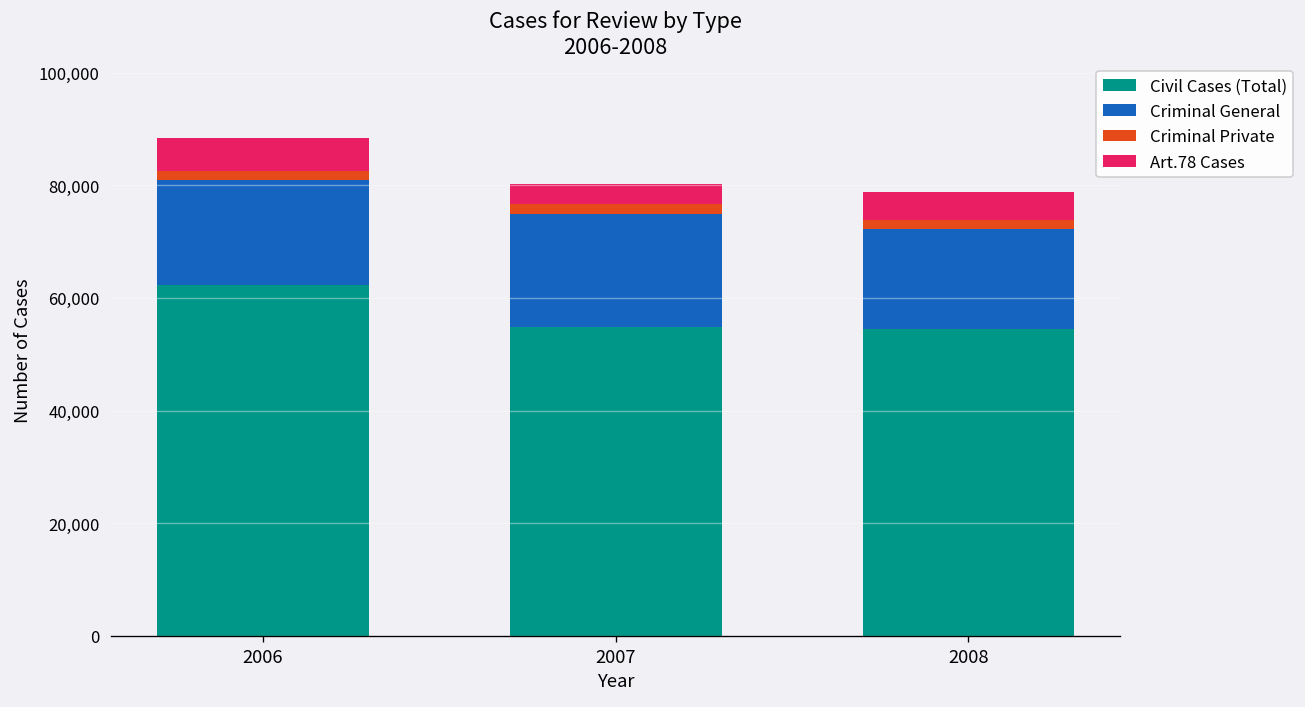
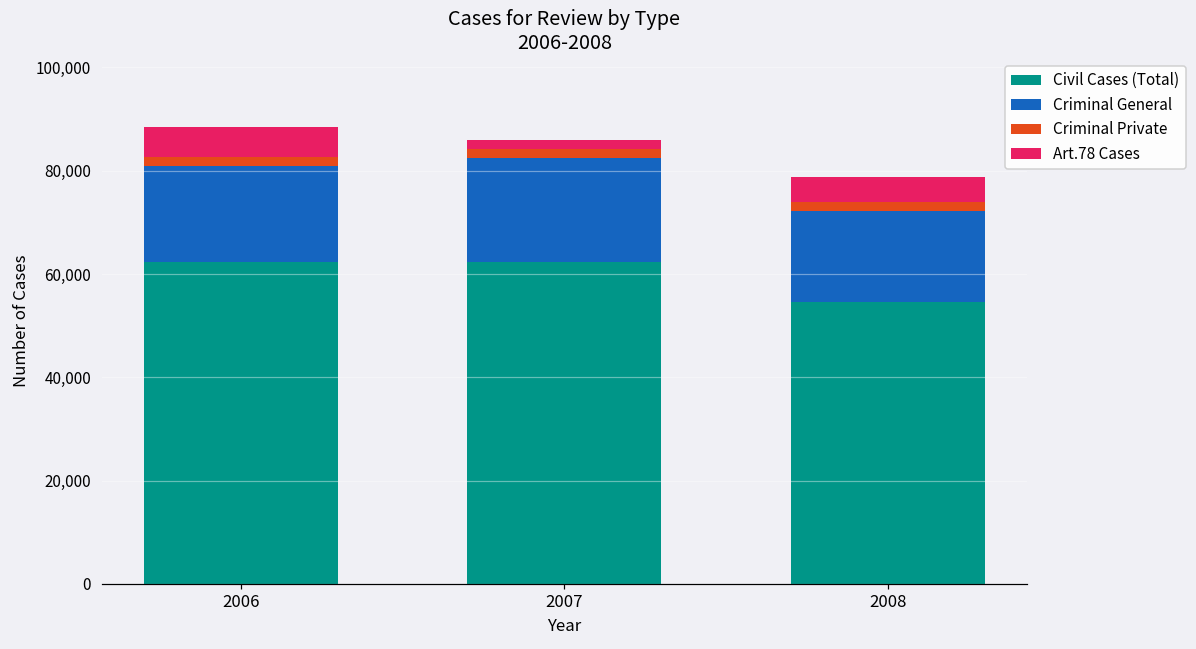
Civil Cases (Total), 2007: 55,000 -> 62,000
Art.78 Cases, 2007: 4,000 -> 2,000
